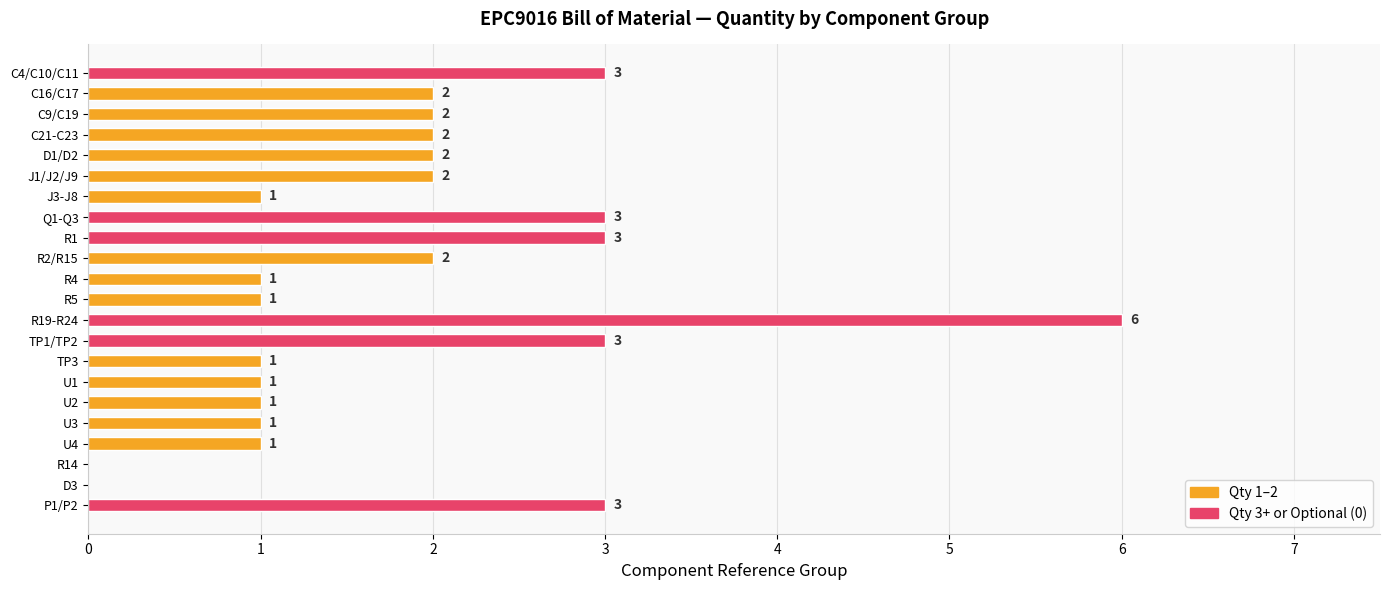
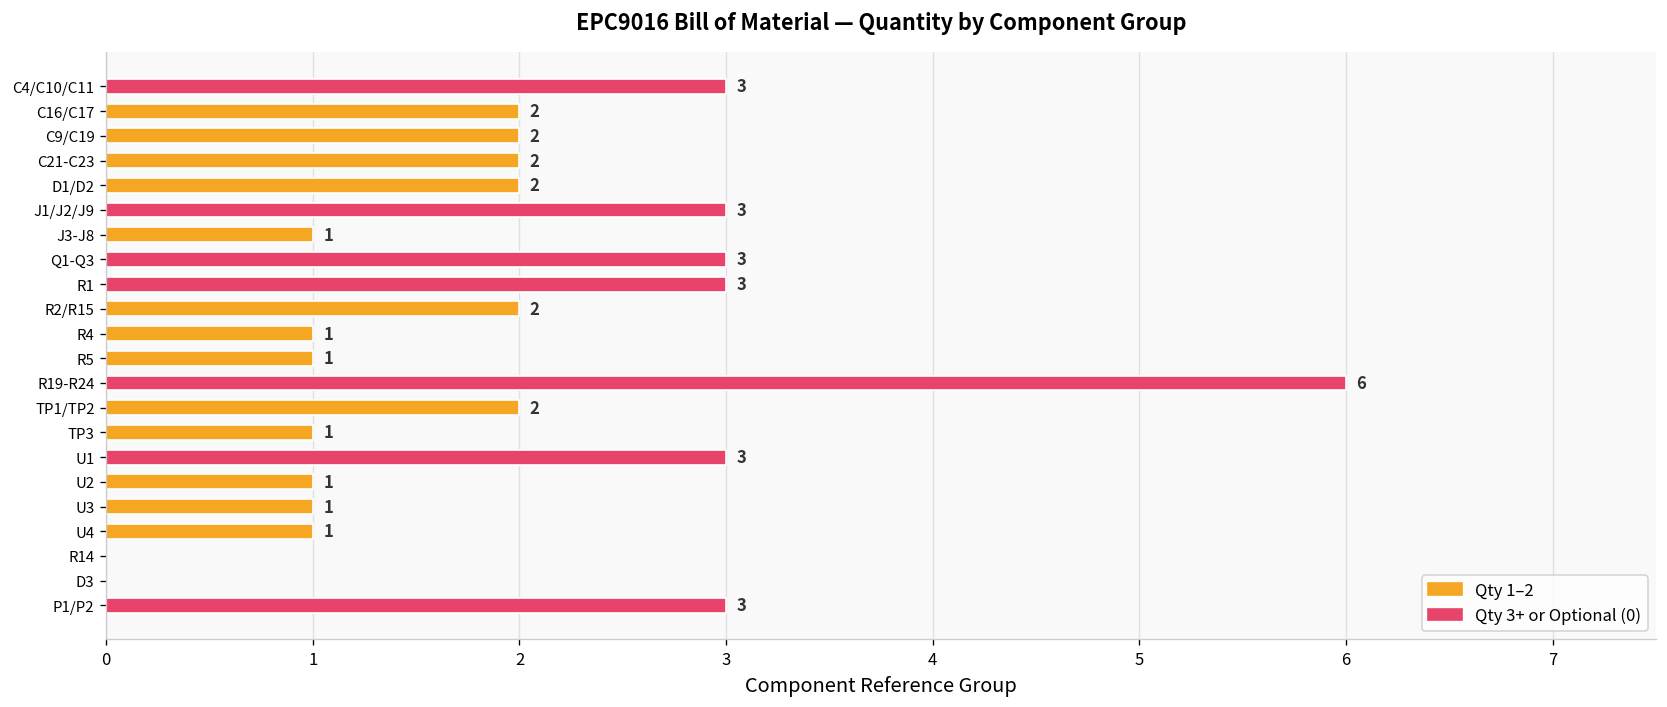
J1/J2/J9: 2 -> 3
TP1/TP2: 3 -> 2
U1: 1 -> 3
